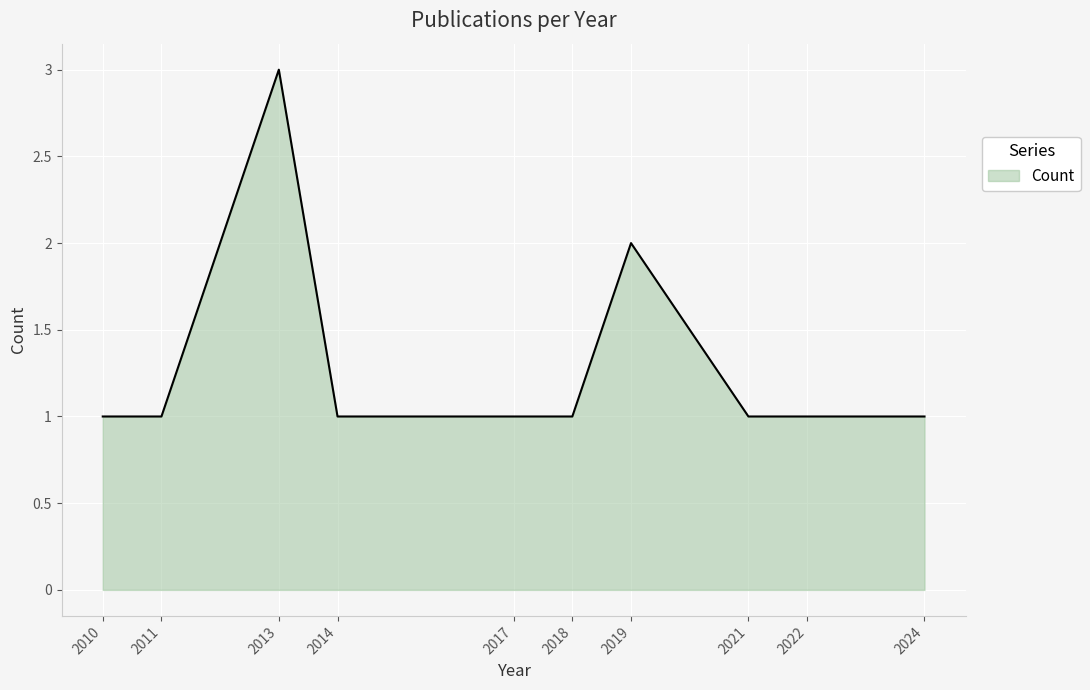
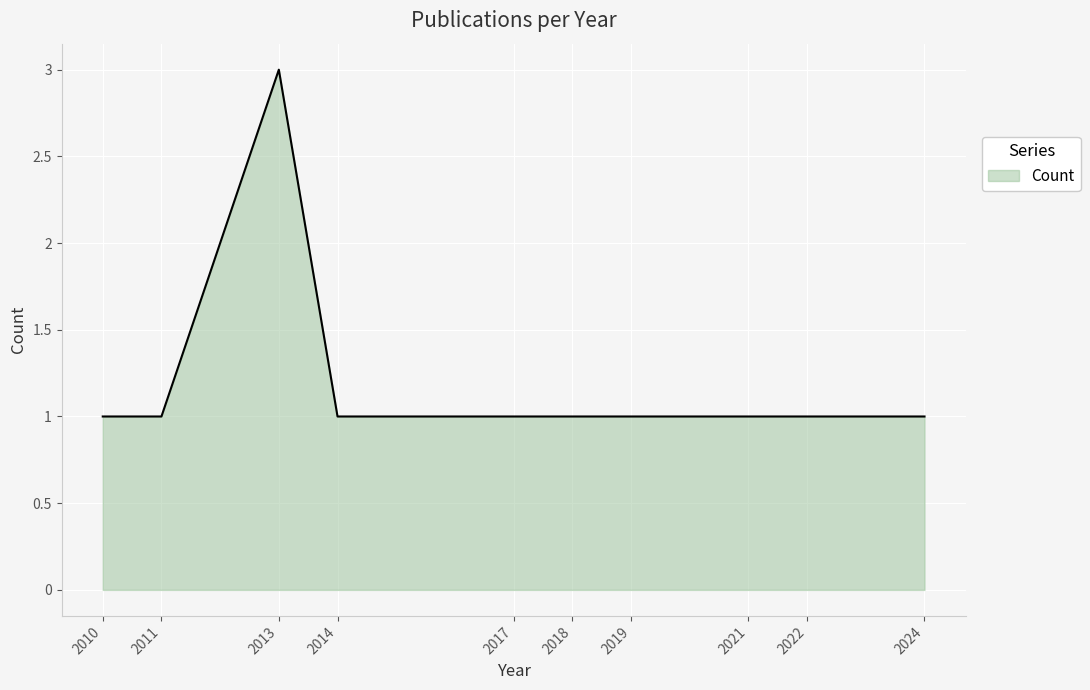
2019: 2 -> 1
